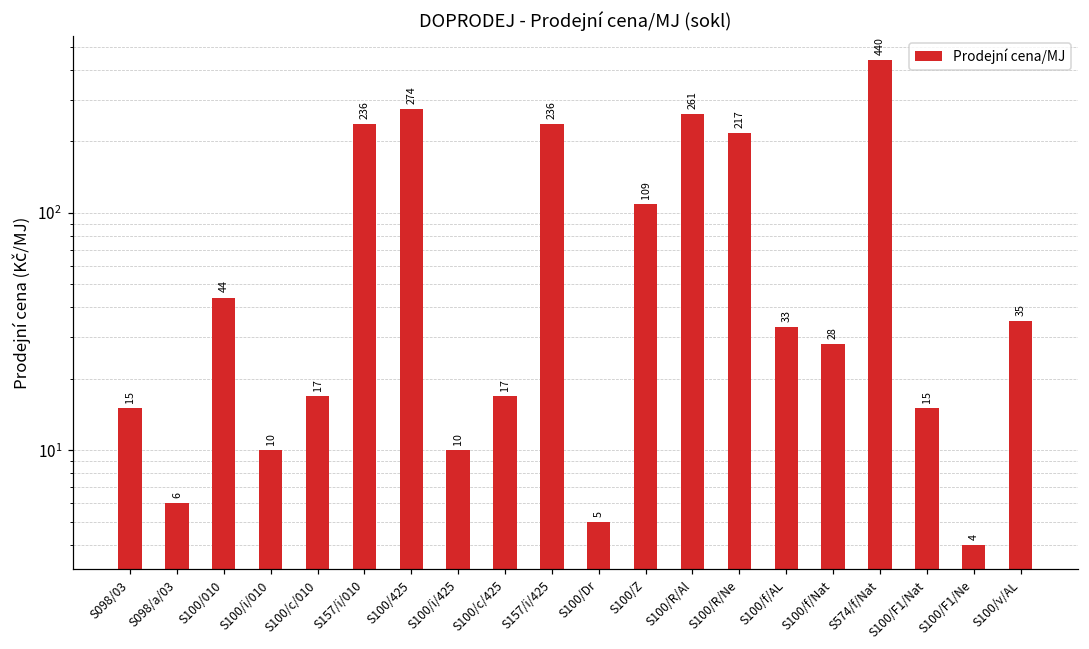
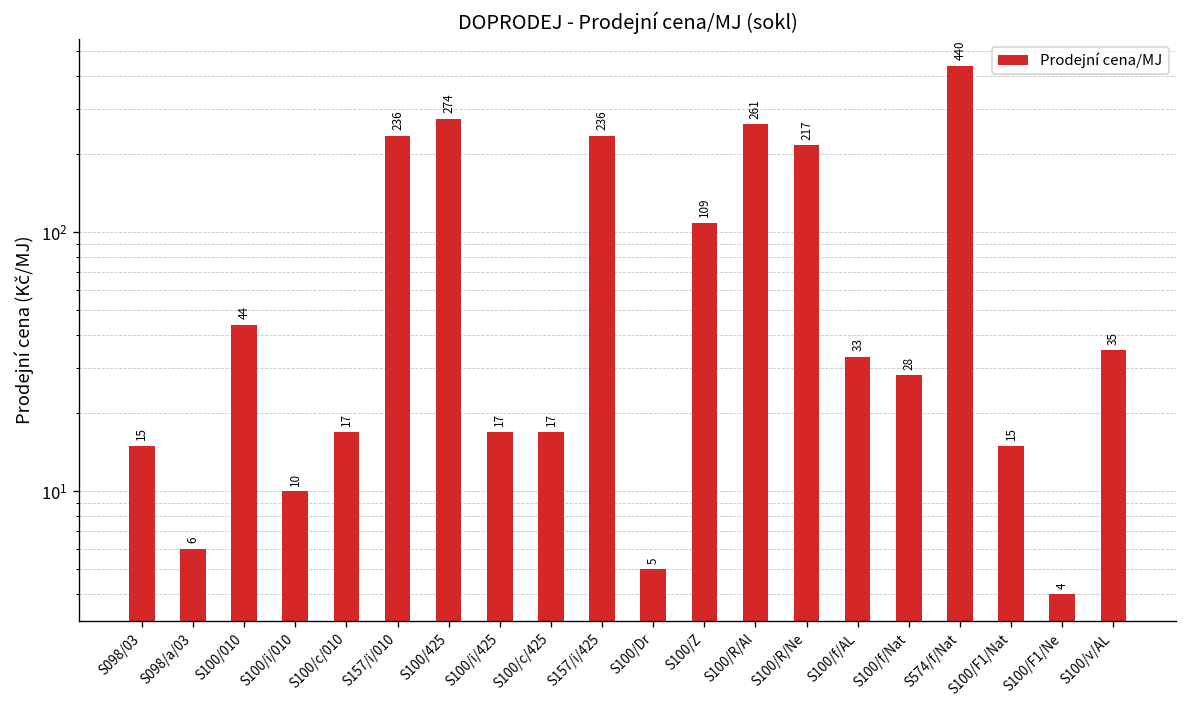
S100/i/425: 10 -> 17
